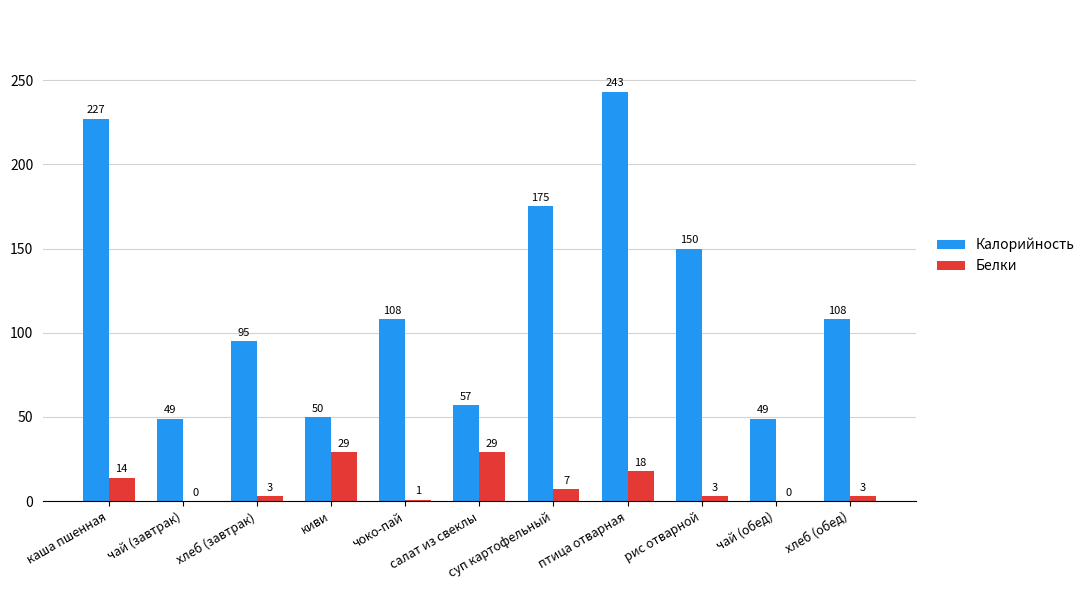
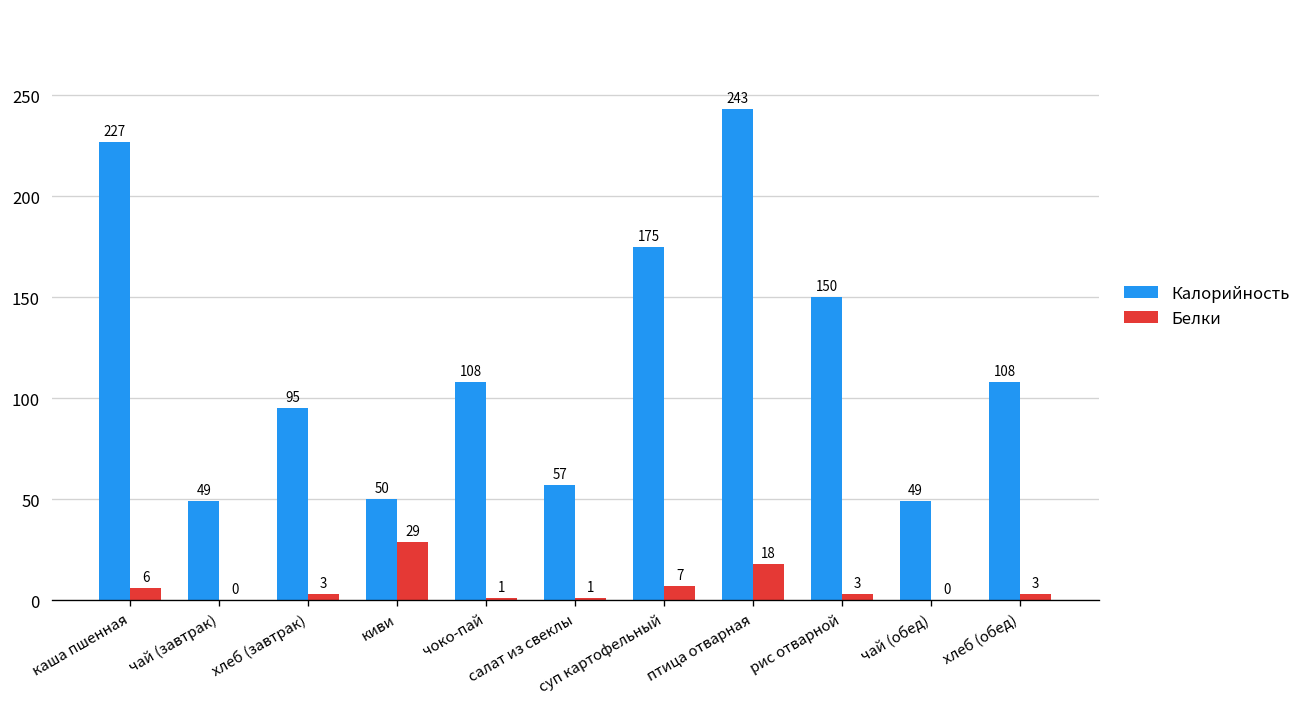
Белки, каша пшенная: 14 -> 6
Белки, салат из свеклы: 29 -> 1
